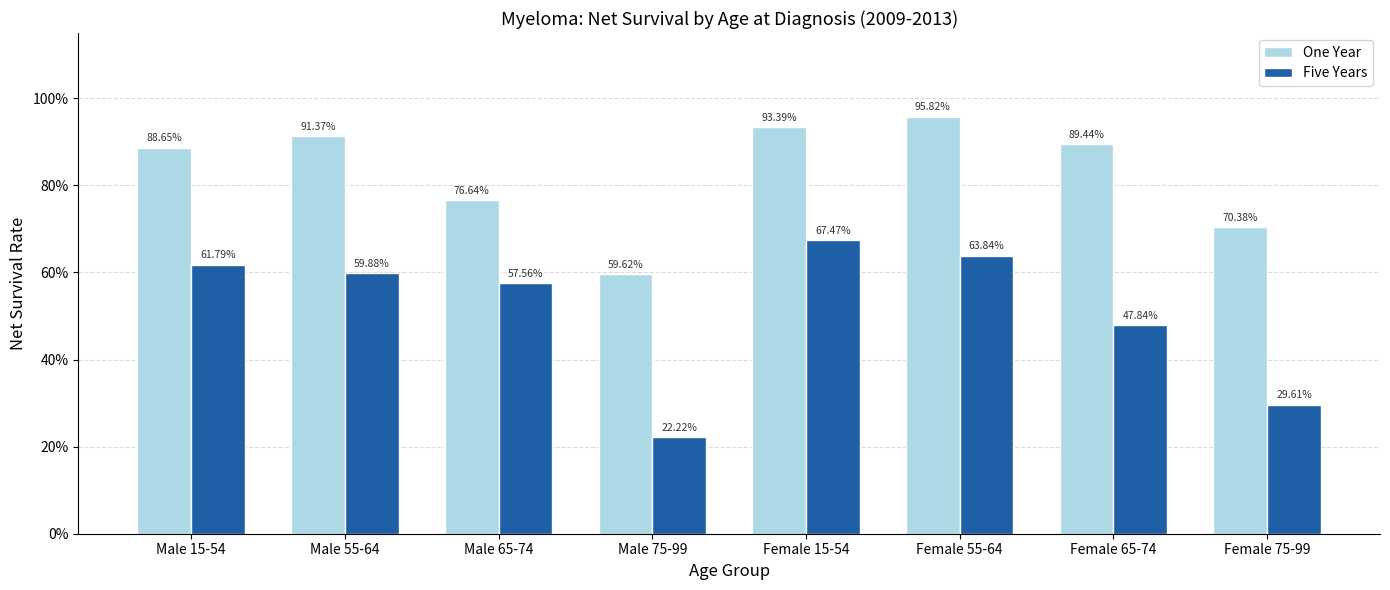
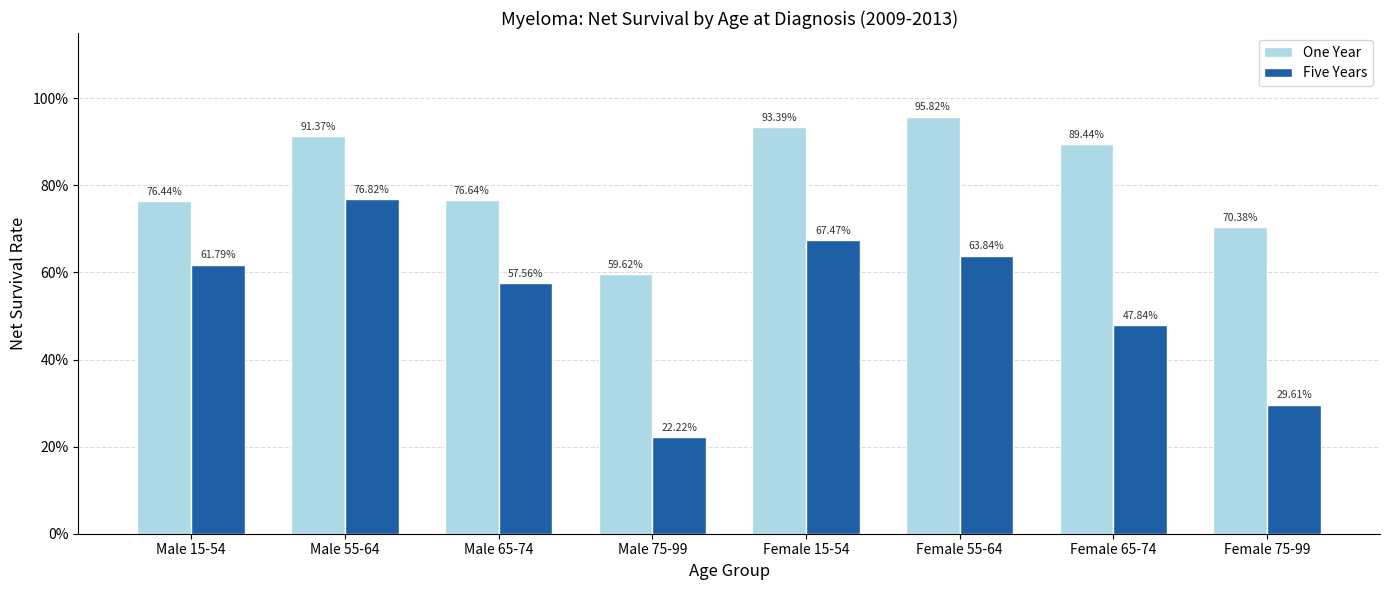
One Year, Male 15-54: 88.65% -> 76.44%
Five Years, Male 55-64: 59.88% -> 76.82%
